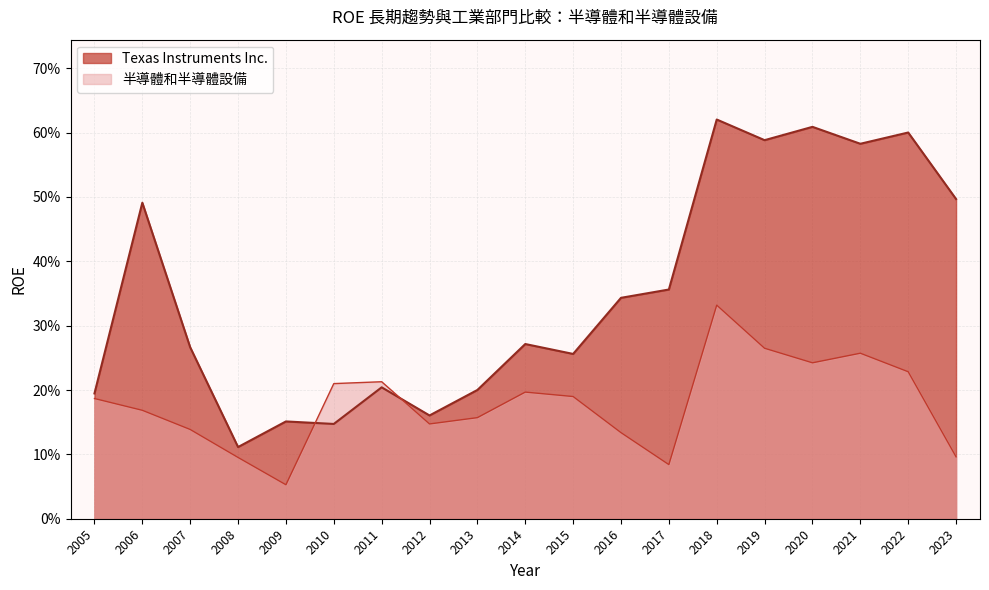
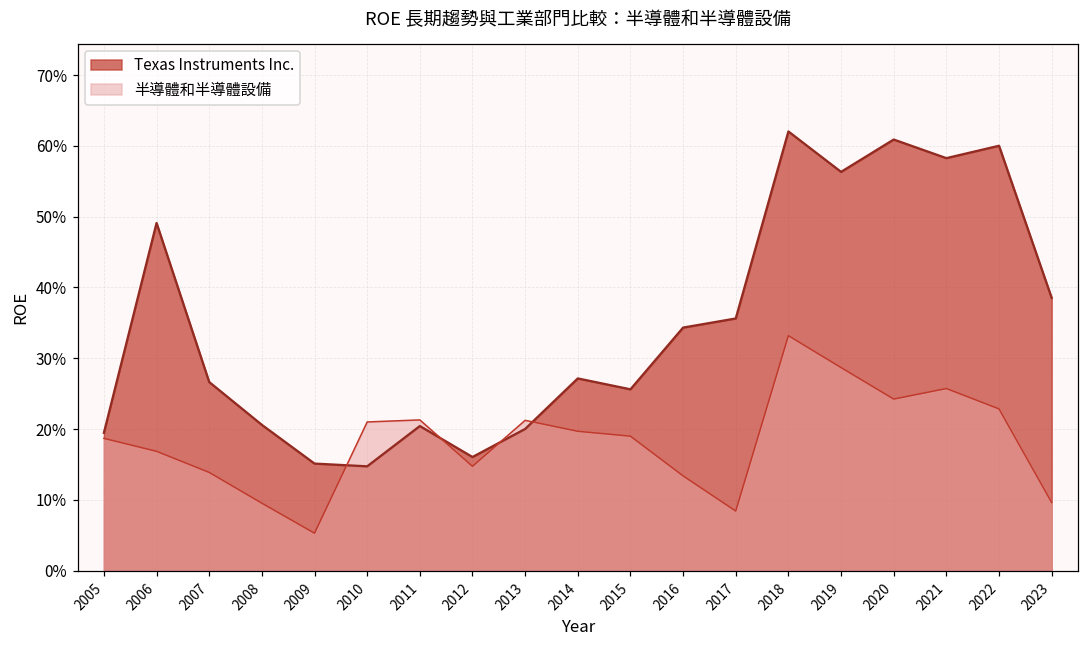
Texas Instruments Inc., 2008: 11% -> 21%
半導體和半導體設備, 2013: 16% -> 21%
Texas Instruments Inc., 2019: 59% -> 56%
半導體和半導體設備, 2019: 26% -> 29%
Texas Instruments Inc., 2023: 50% -> 39%
